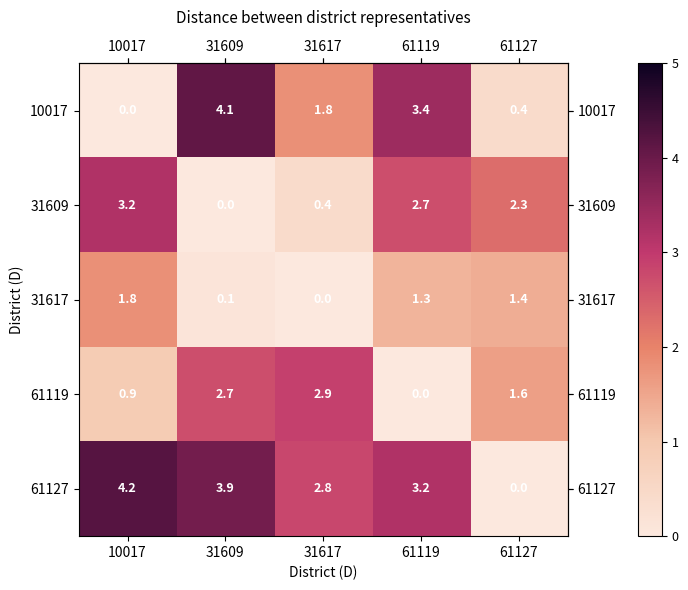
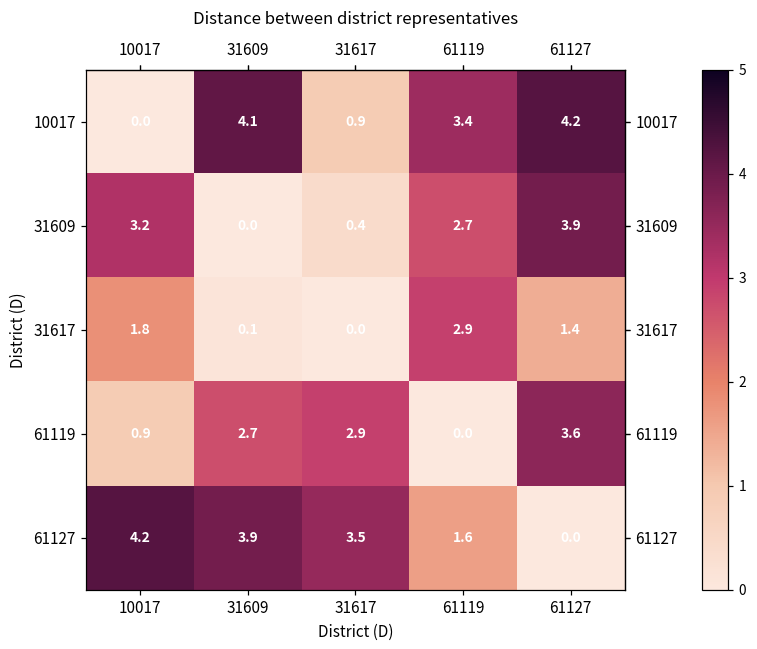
10017, 31617: 1.8 -> 0.9
10017, 61127: 0.4 -> 4.2
31609, 61127: 2.3 -> 3.9
31617, 61119: 1.3 -> 2.9
61119, 61127: 1.6 -> 3.6
61127, 31617: 2.8 -> 3.5
61127, 61119: 3.2 -> 1.6
